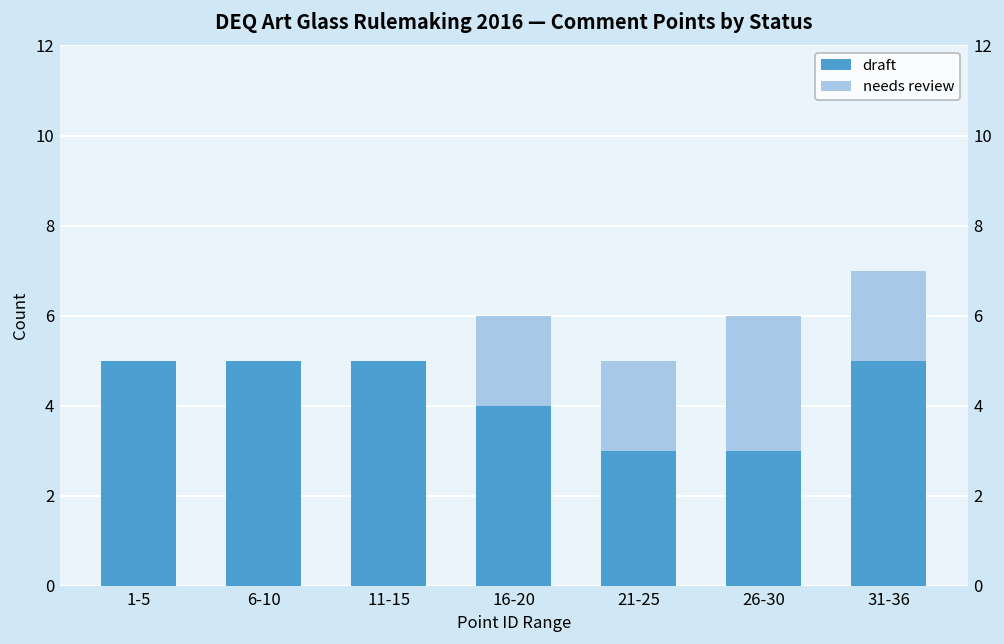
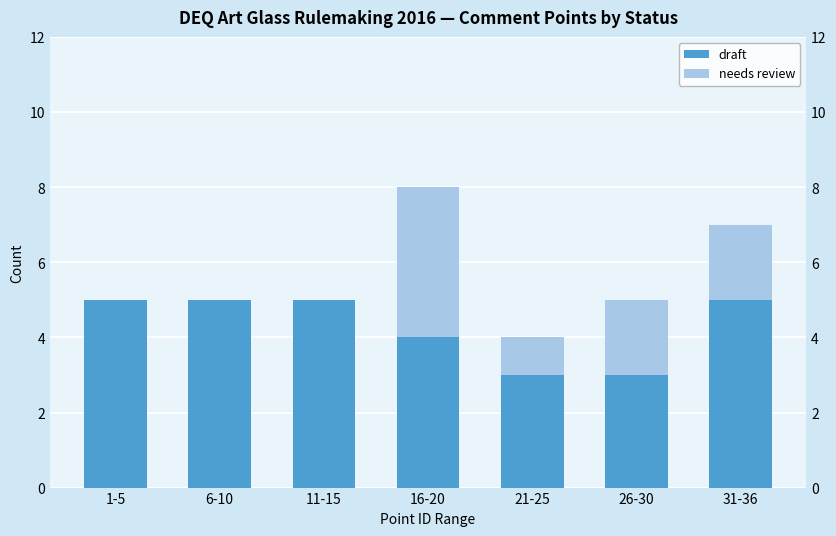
needs review, 16-20: 2 -> 4
needs review, 21-25: 2 -> 1
needs review, 26-30: 3 -> 2
